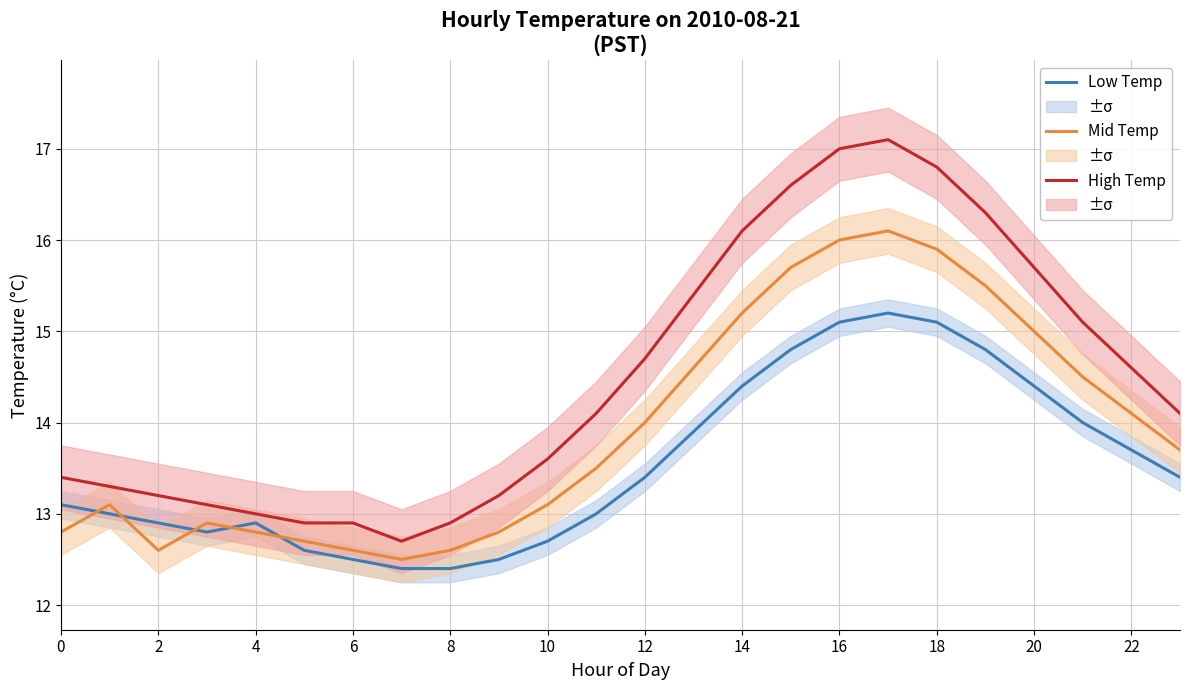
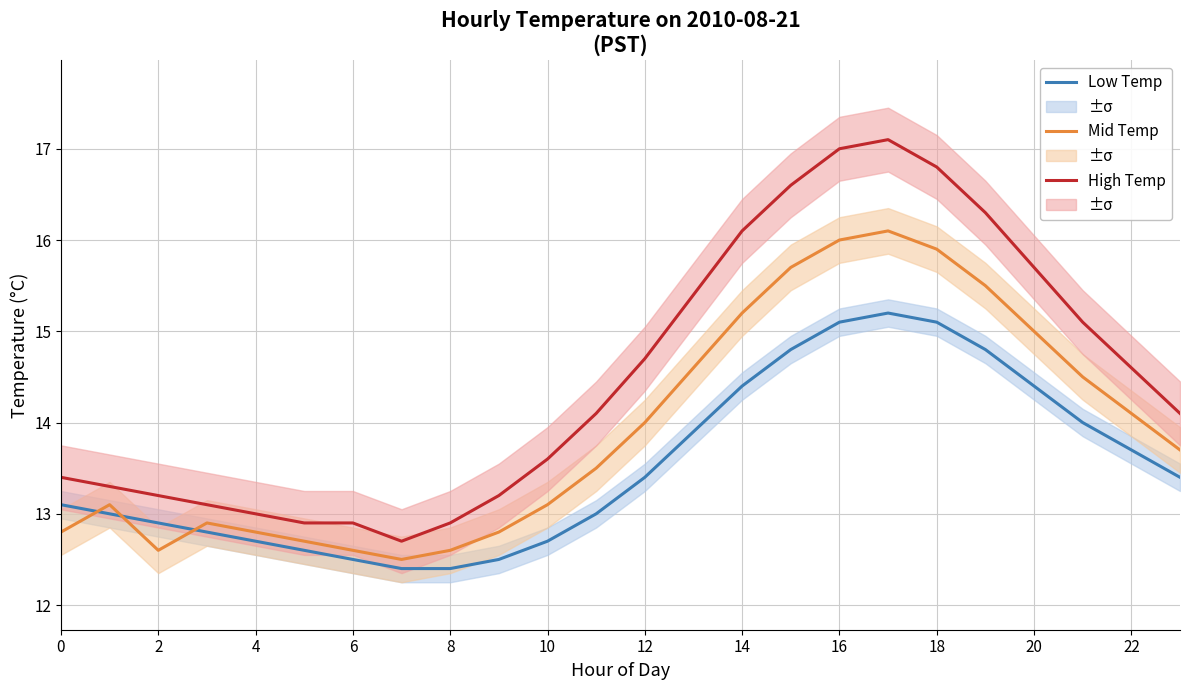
Low Temp, 4: 12.9 -> 12.7
